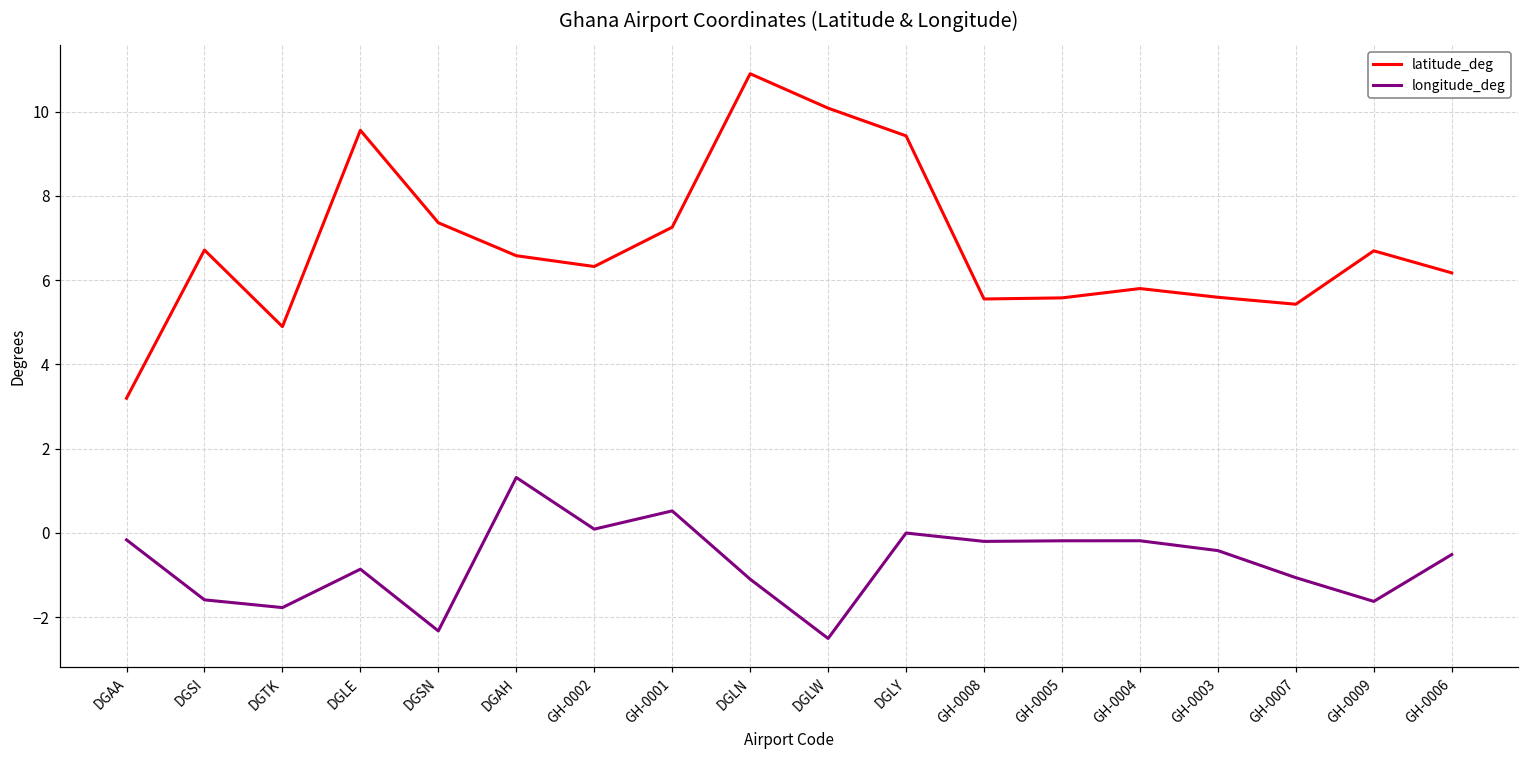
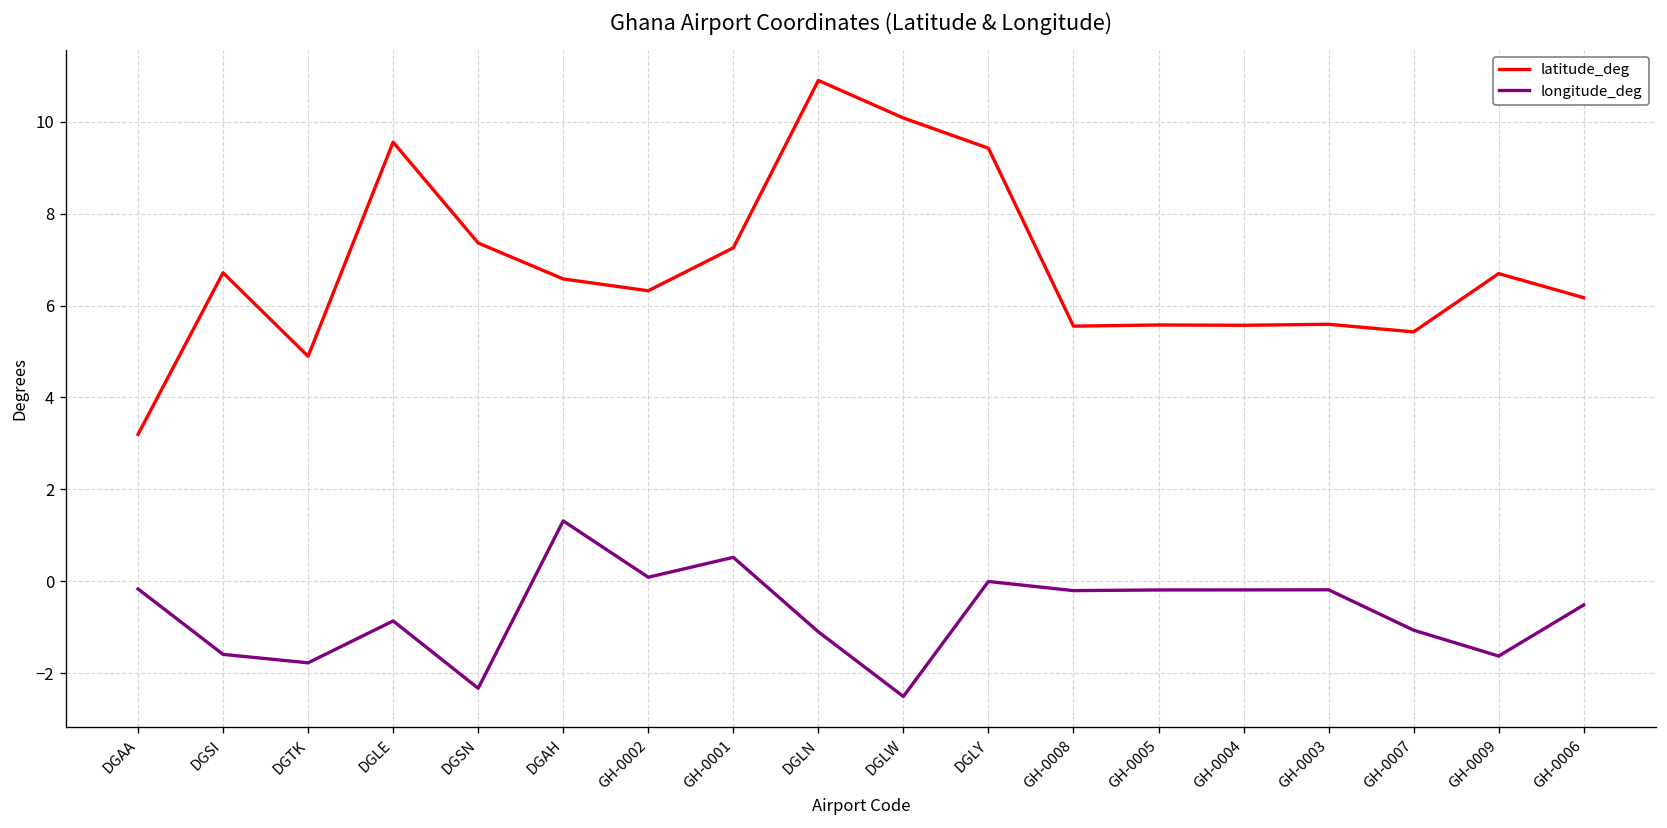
latitude_deg, GH-0004: 5.8 -> 5.6
longitude_deg, GH-0003: -0.4 -> -0.2
